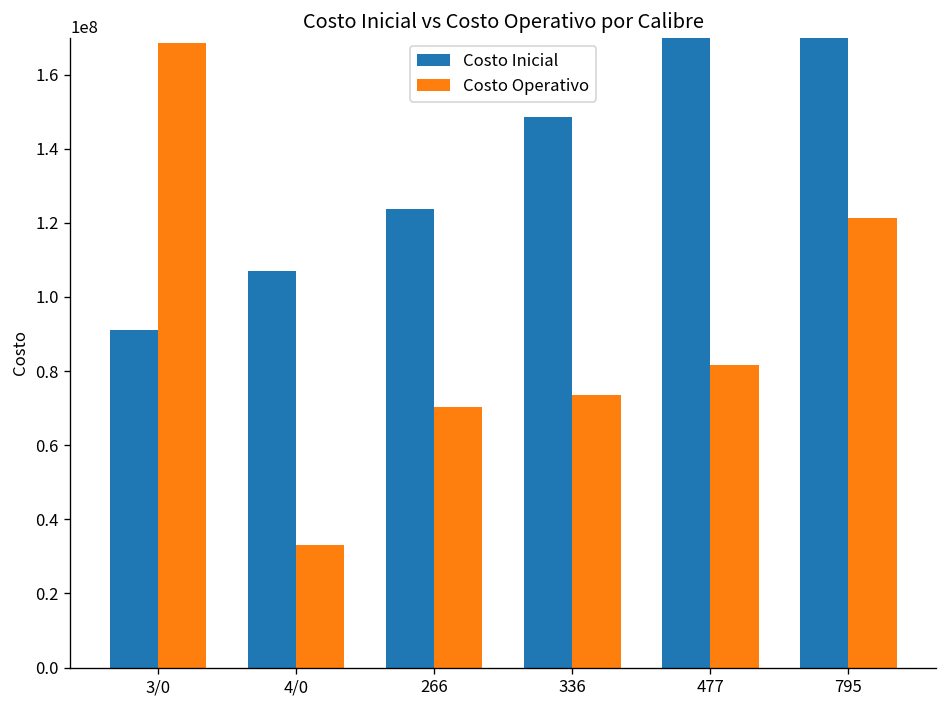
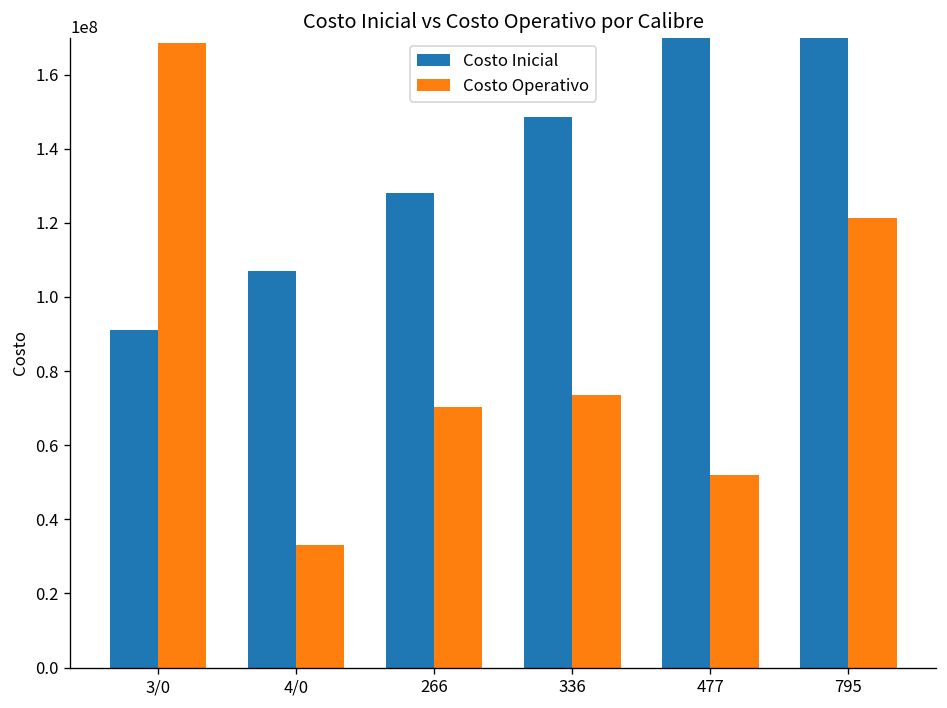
Costo Inicial, 266: 124000000 -> 128000000
Costo Operativo, 477: 82000000 -> 52000000
